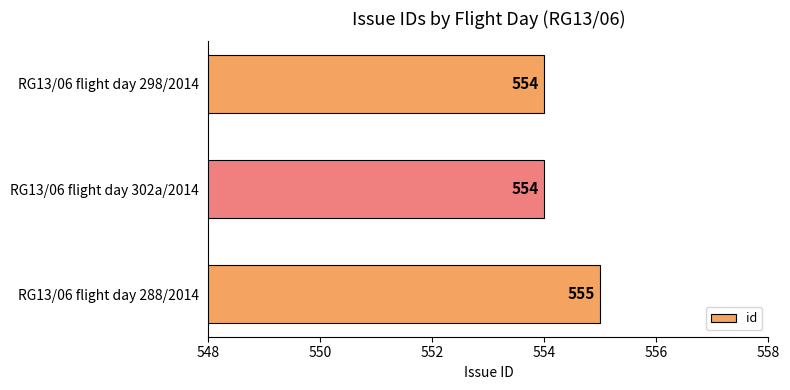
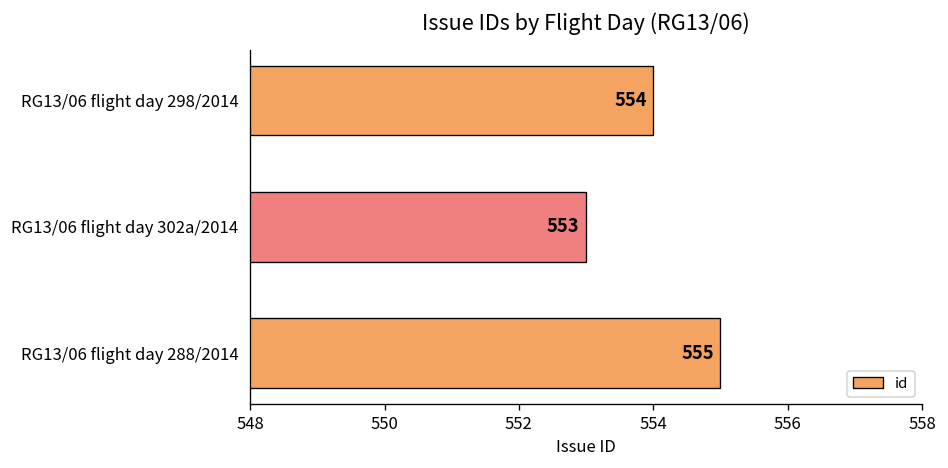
RG13/06 flight day 302a/2014: 554 -> 553
